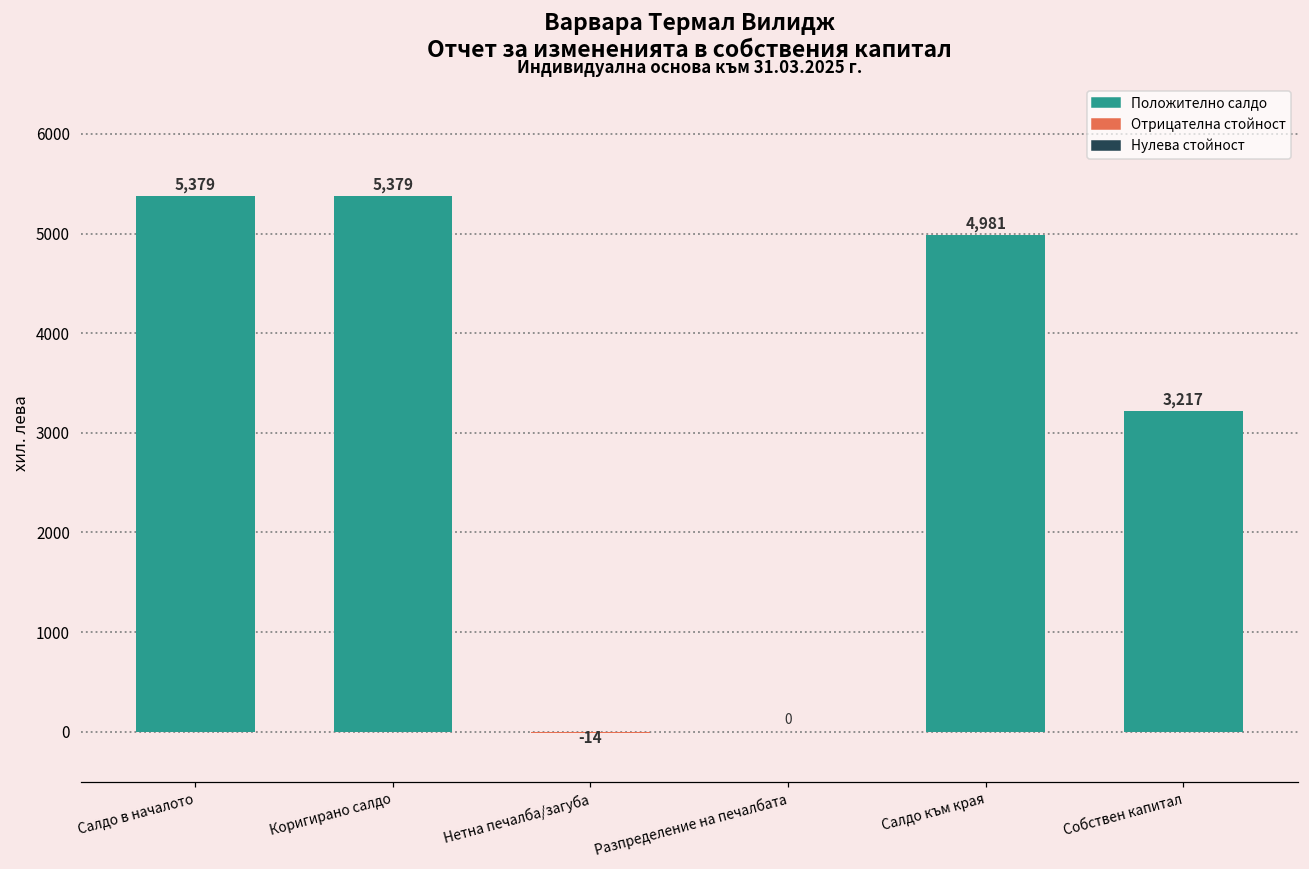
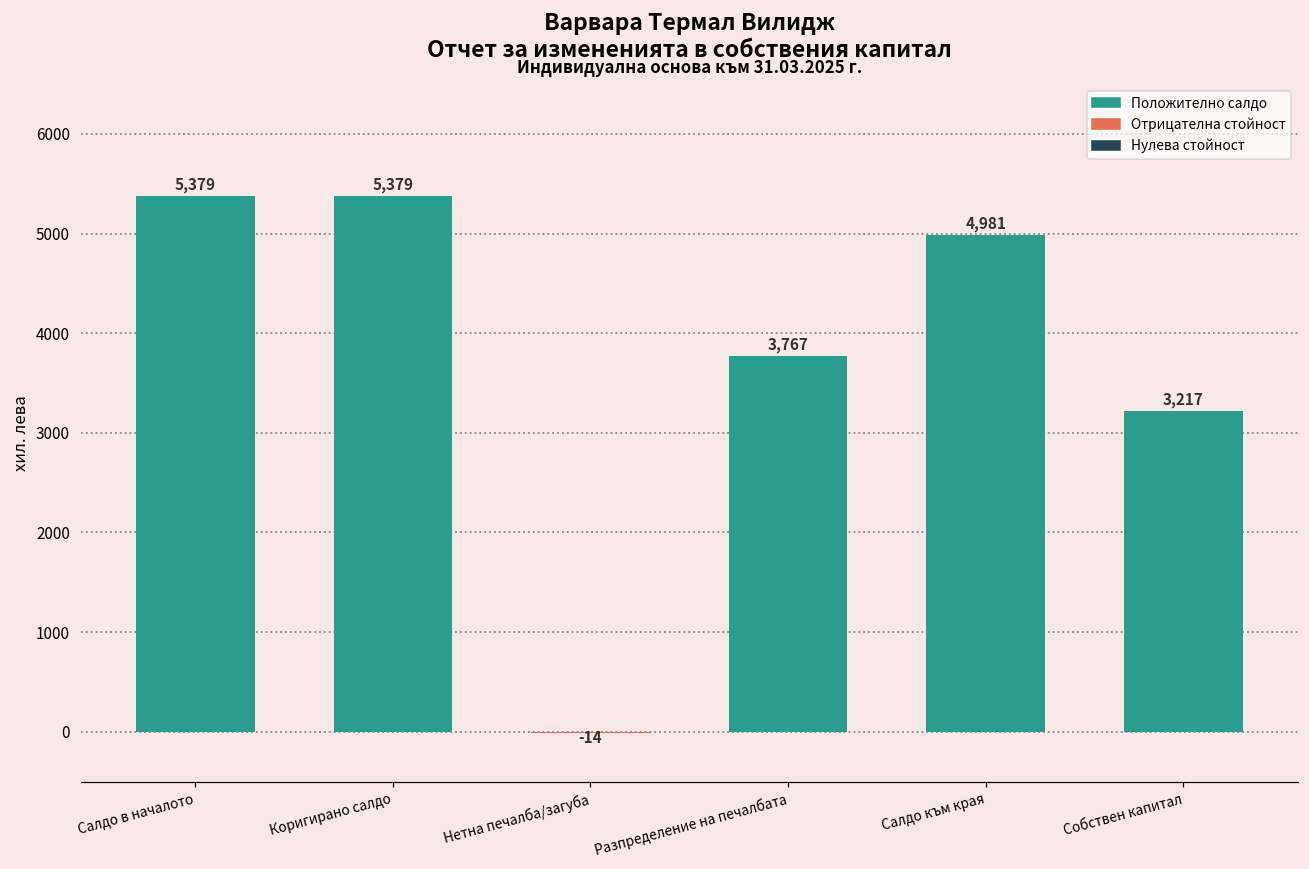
Разпределение на печалбата: 0 -> 3,767
